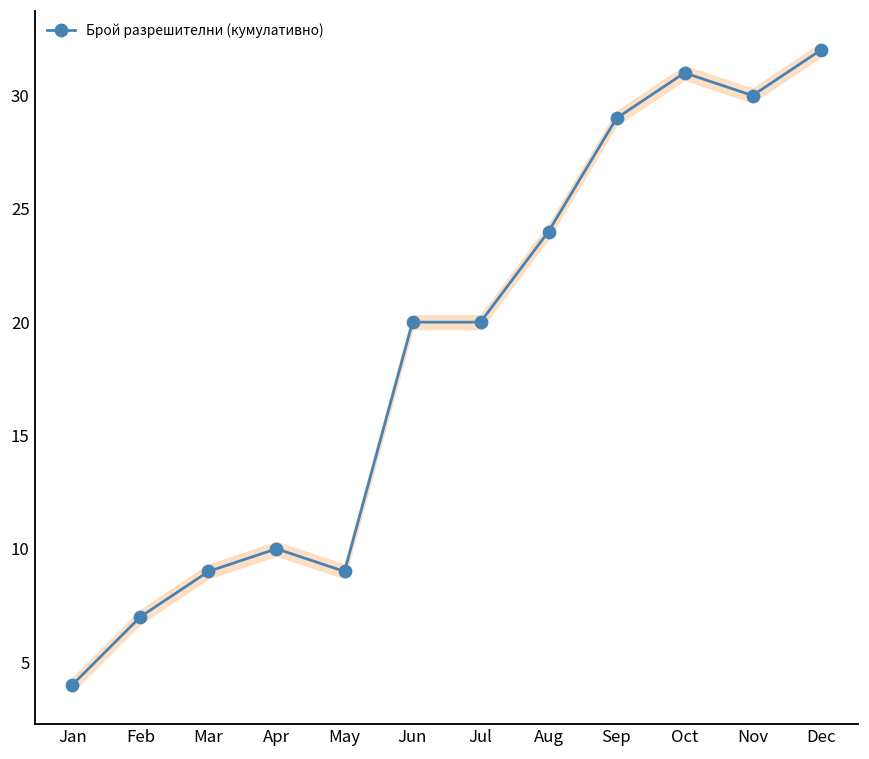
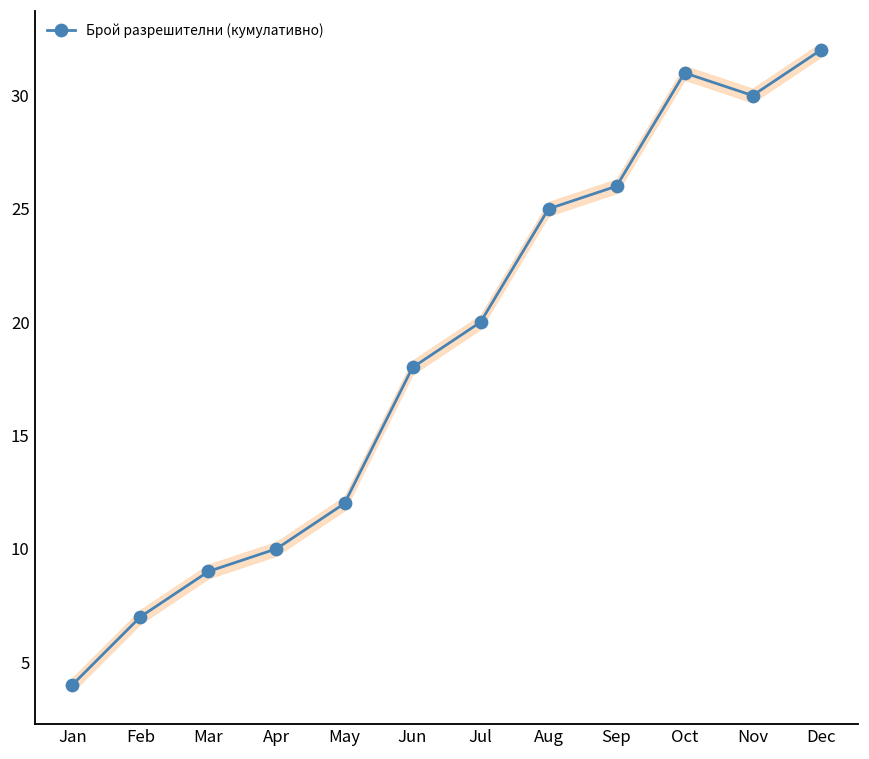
Брой разрешителни (кумулативно), May: 9 -> 12
Брой разрешителни (кумулативно), Jun: 20 -> 18
Брой разрешителни (кумулативно), Aug: 24 -> 25
Брой разрешителни (кумулативно), Sep: 29 -> 26
